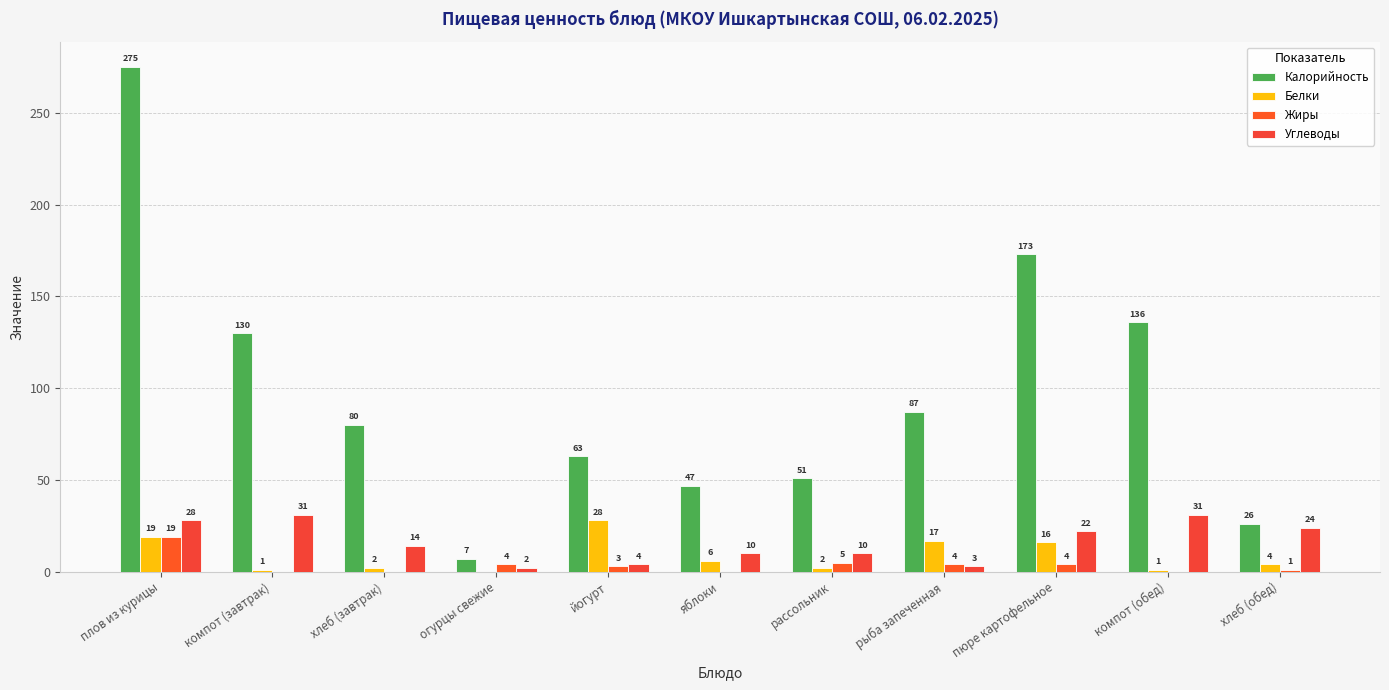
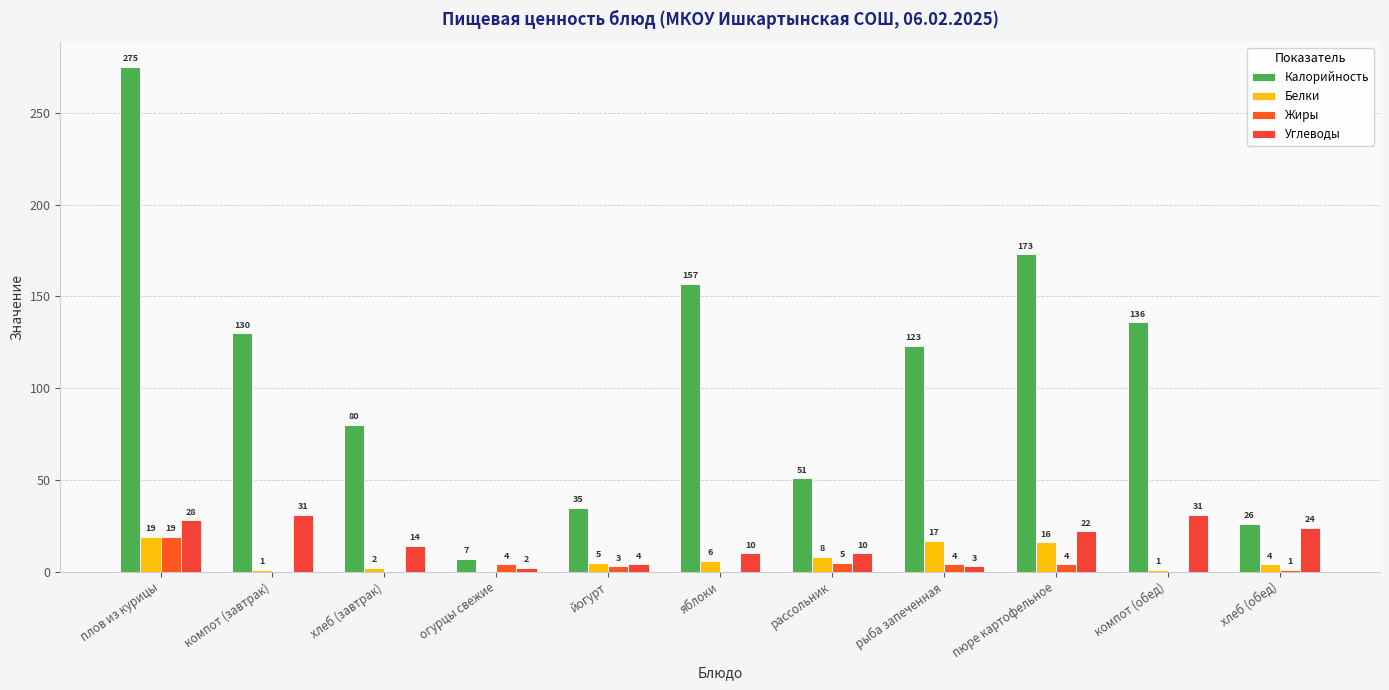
Калорийность, йогурт: 63 -> 35
Белки, йогурт: 28 -> 5
Калорийность, яблоки: 47 -> 157
Белки, рассольник: 2 -> 8
Калорийность, рыба запеченная: 87 -> 123
